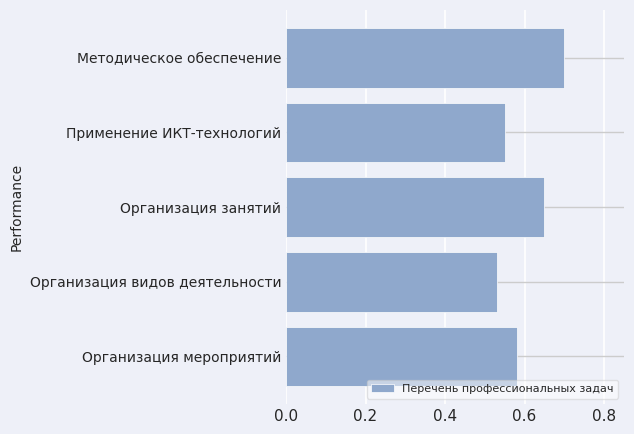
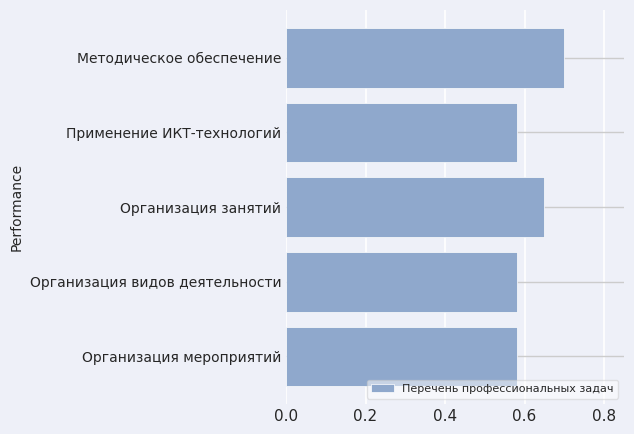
Применение ИКТ-технологий: 0.55 -> 0.58
Организация видов деятельности: 0.53 -> 0.58
